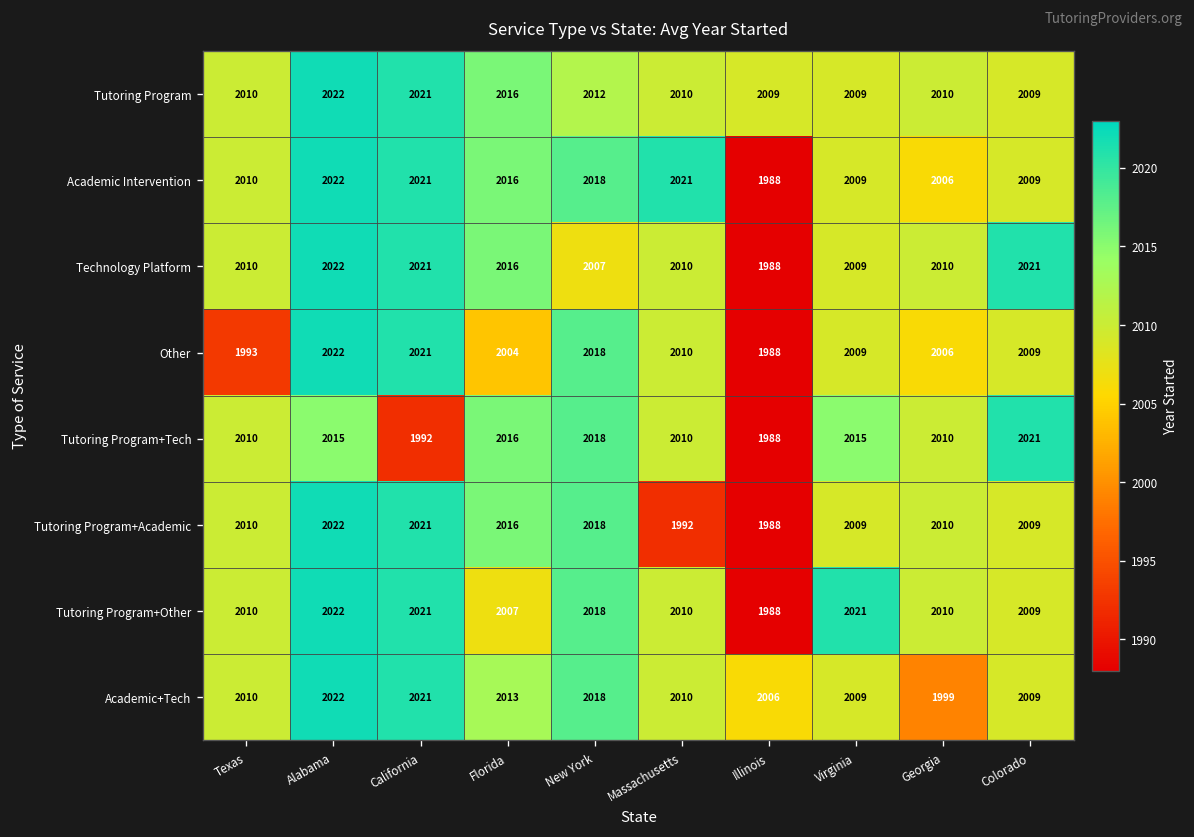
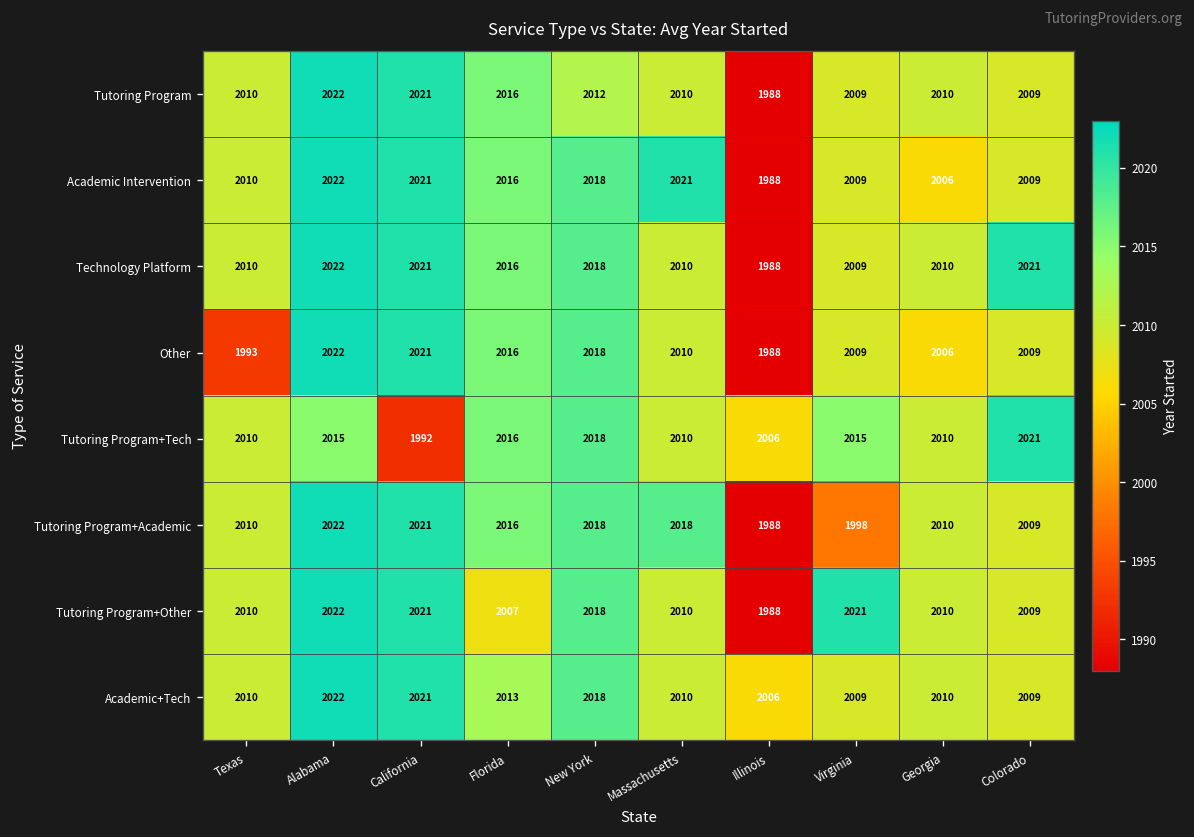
Tutoring Program, Illinois: 2009 -> 1988
Technology Platform, New York: 2007 -> 2018
Other, Florida: 2004 -> 2016
Tutoring Program+Tech, Illinois: 1988 -> 2006
Tutoring Program+Academic, Massachusetts: 1992 -> 2018
Tutoring Program+Academic, Virginia: 2009 -> 1998
Academic+Tech, Georgia: 1999 -> 2010
